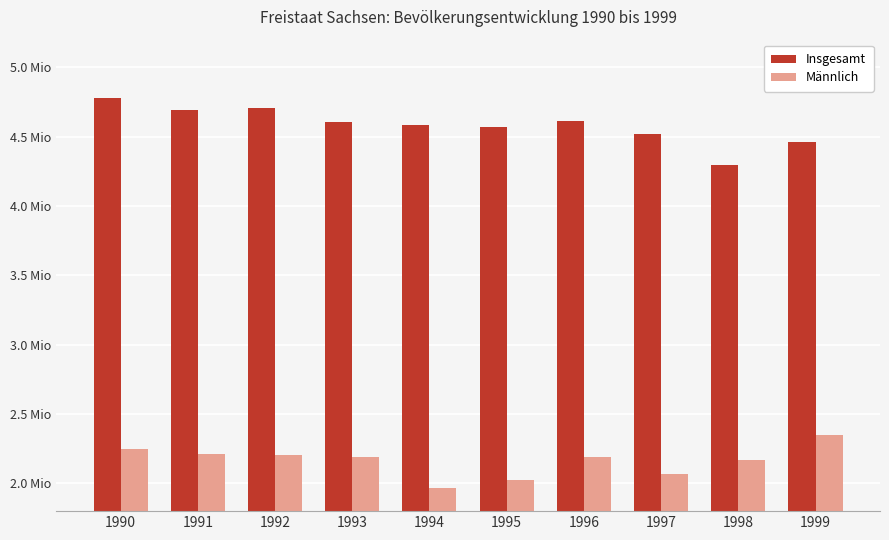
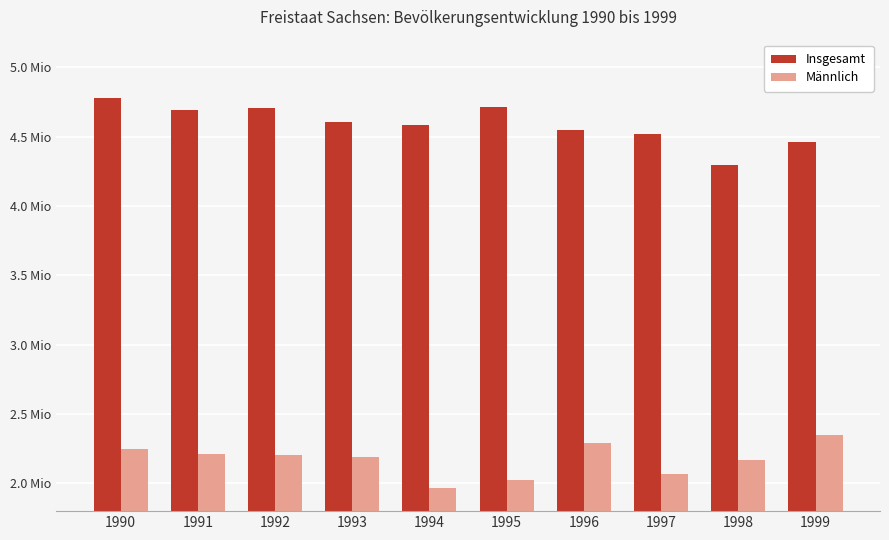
Insgesamt, 1995: 4.57 Mio -> 4.71 Mio
Insgesamt, 1996: 4.61 Mio -> 4.55 Mio
Männlich, 1996: 2.19 Mio -> 2.29 Mio
